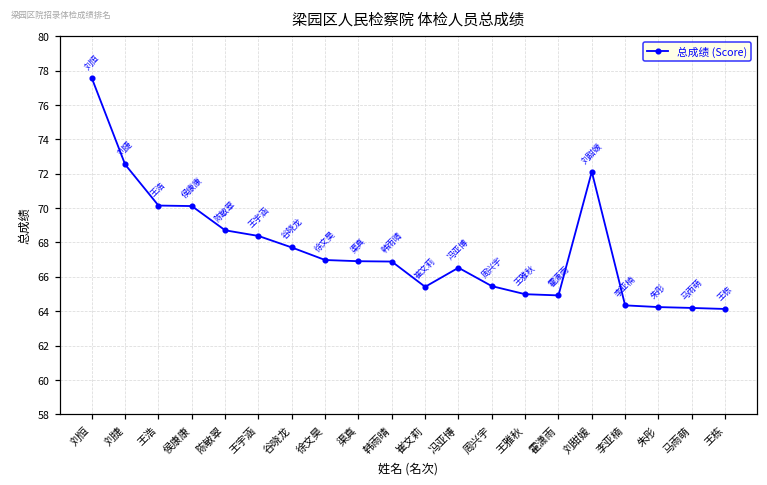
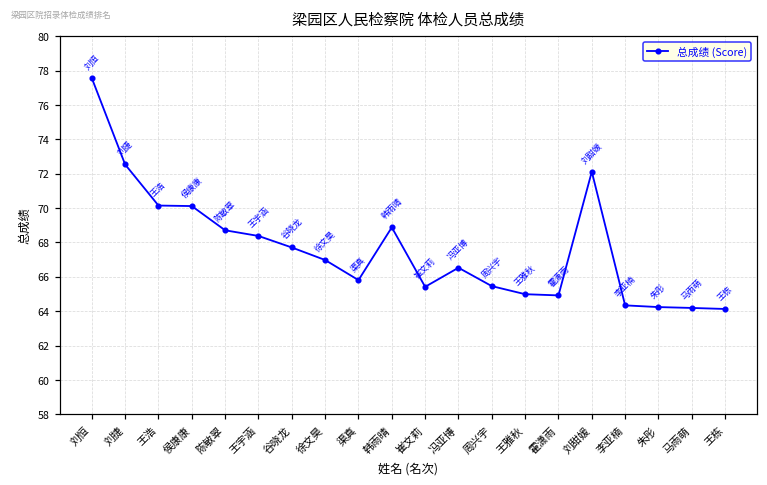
渠真: 66.9 -> 65.8
韩雨晴: 66.9 -> 68.9
